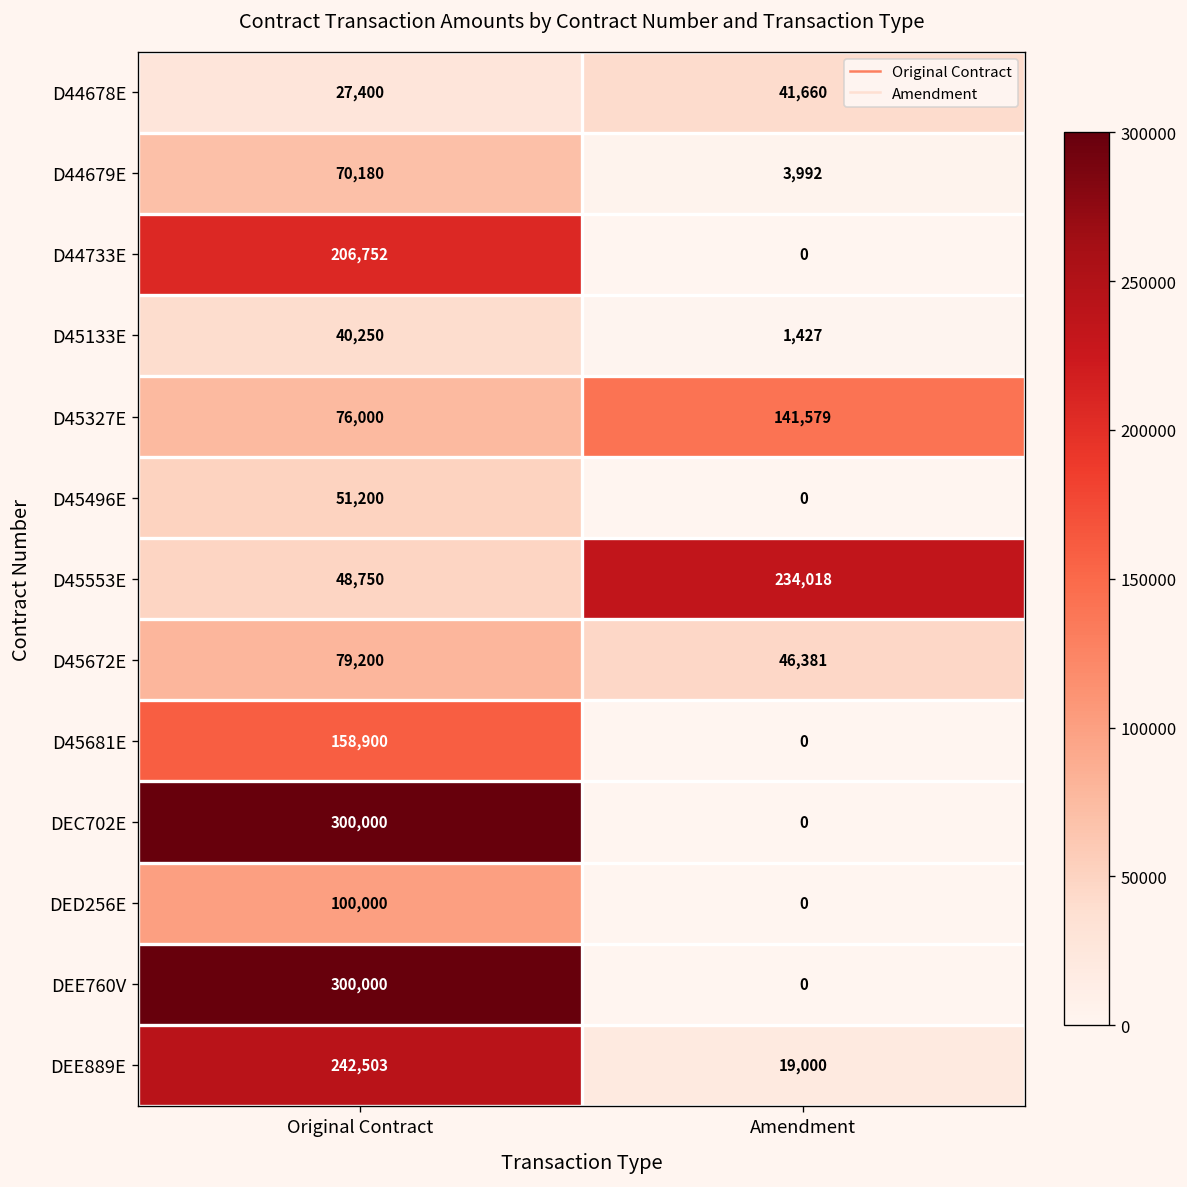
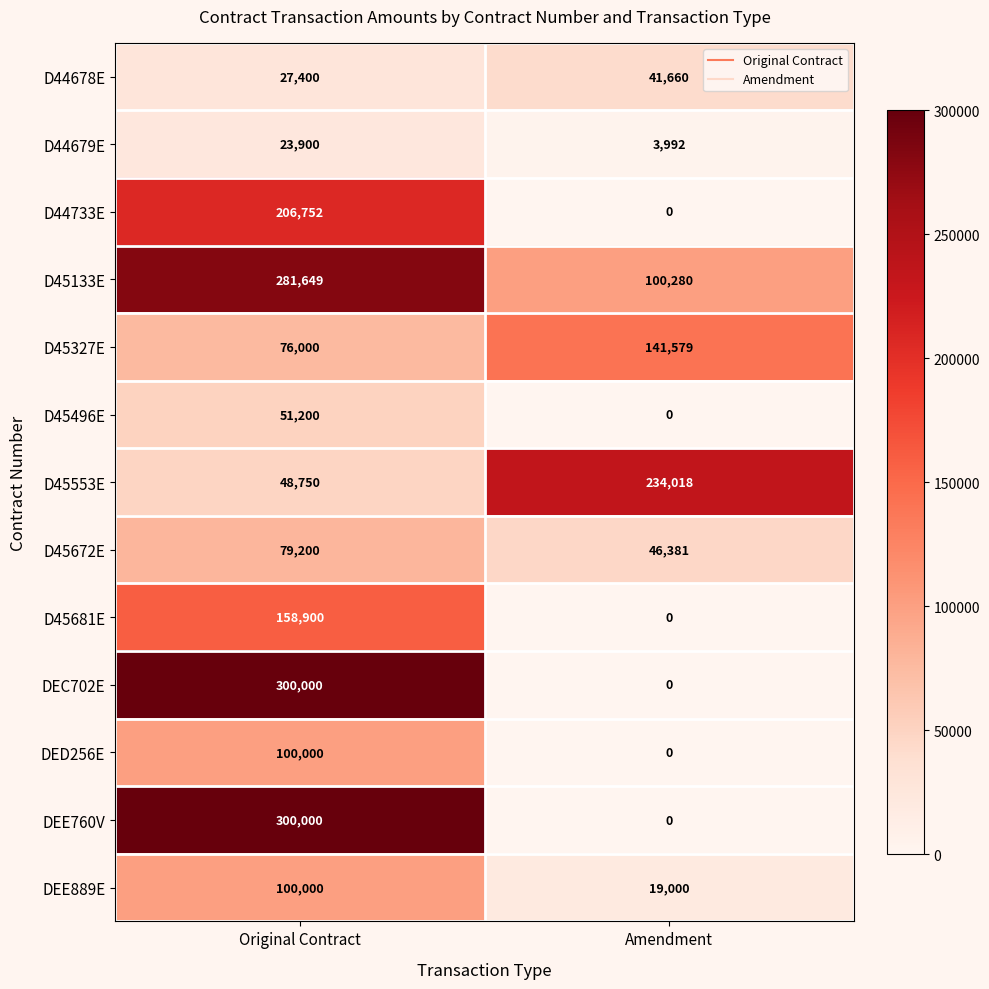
D44679E, Original Contract: 70,180 -> 23,900
D45133E, Original Contract: 40,250 -> 281,649
D45133E, Amendment: 1,427 -> 100,280
DEE889E, Original Contract: 242,503 -> 100,000
